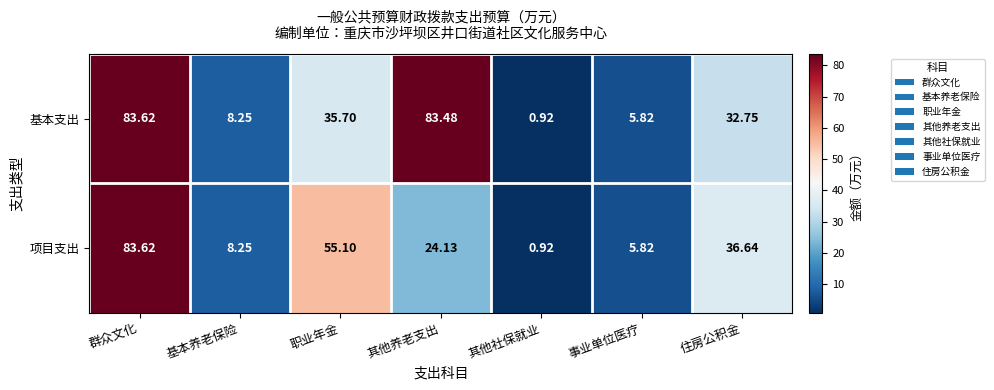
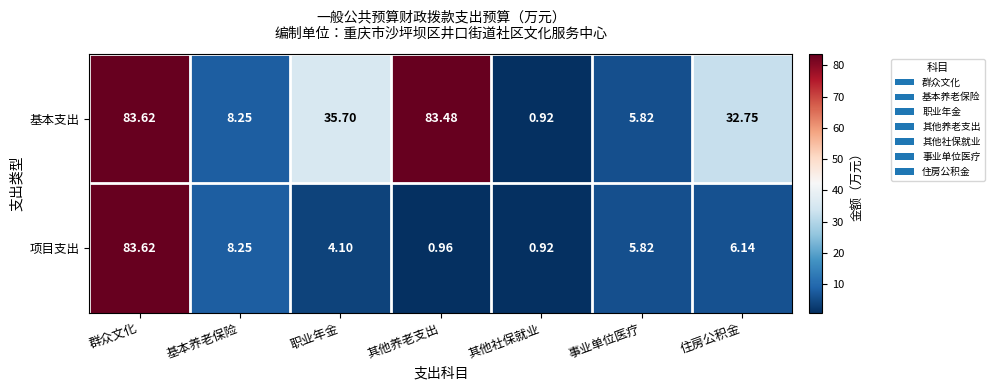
项目支出, 职业年金: 55.10 -> 4.10
项目支出, 其他养老支出: 24.13 -> 0.96
项目支出, 住房公积金: 36.64 -> 6.14
